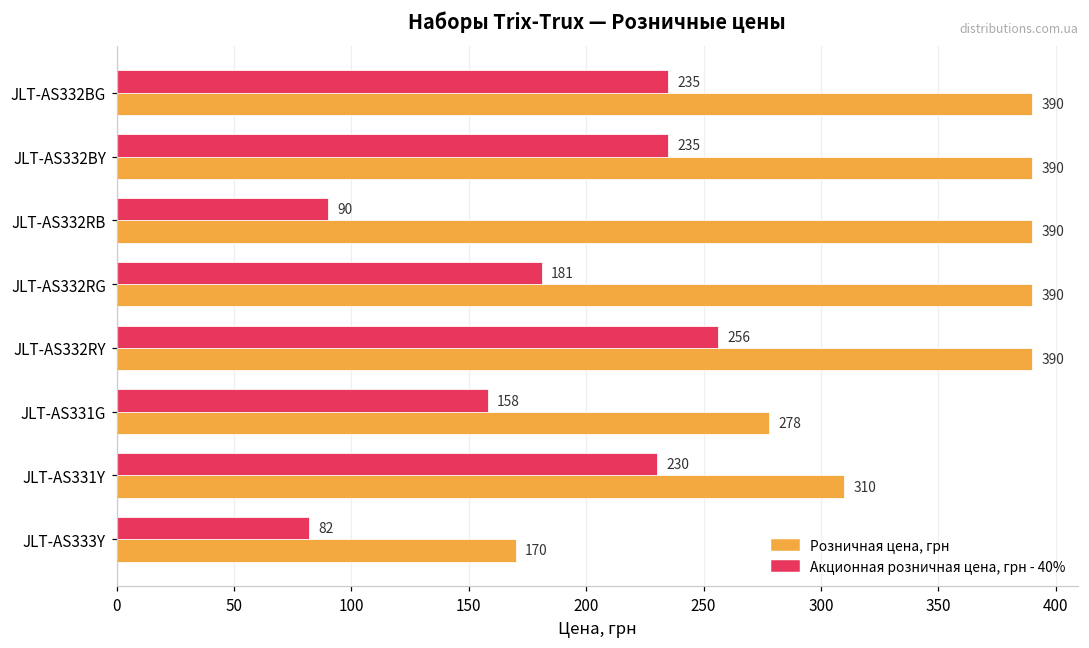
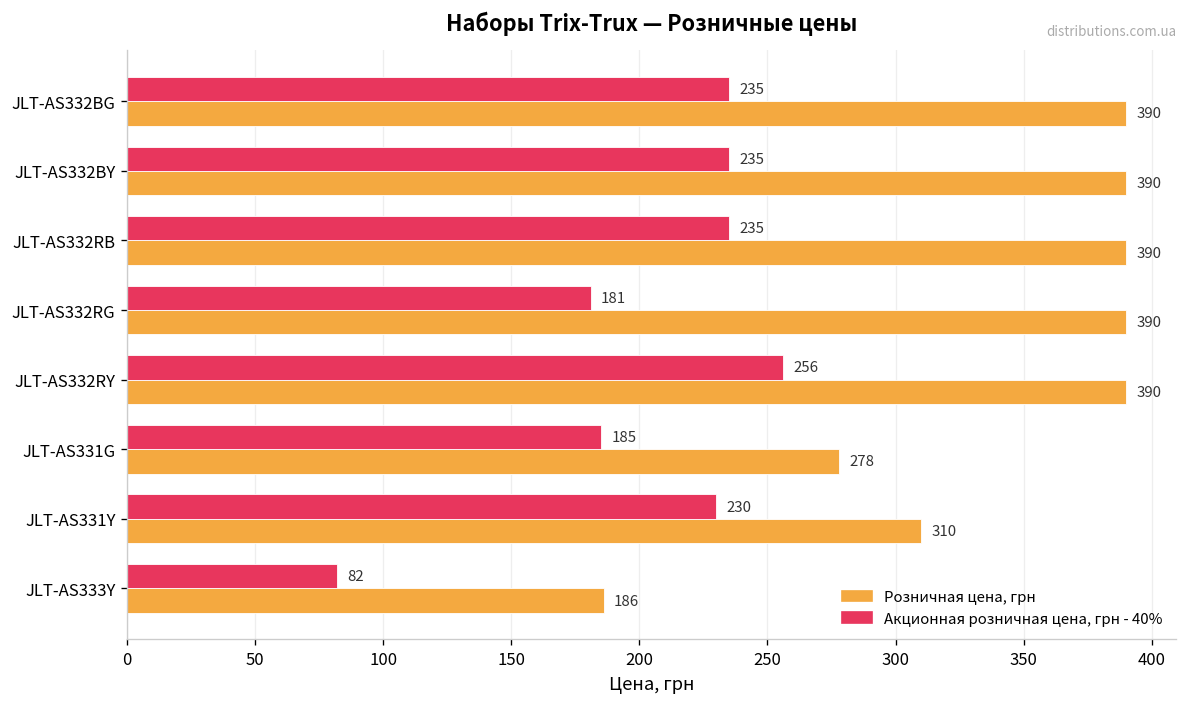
Акционная розничная цена, грн - 40%, JLT-AS332RB: 90 -> 235
Акционная розничная цена, грн - 40%, JLT-AS331G: 158 -> 185
Розничная цена, грн, JLT-AS333Y: 170 -> 186
